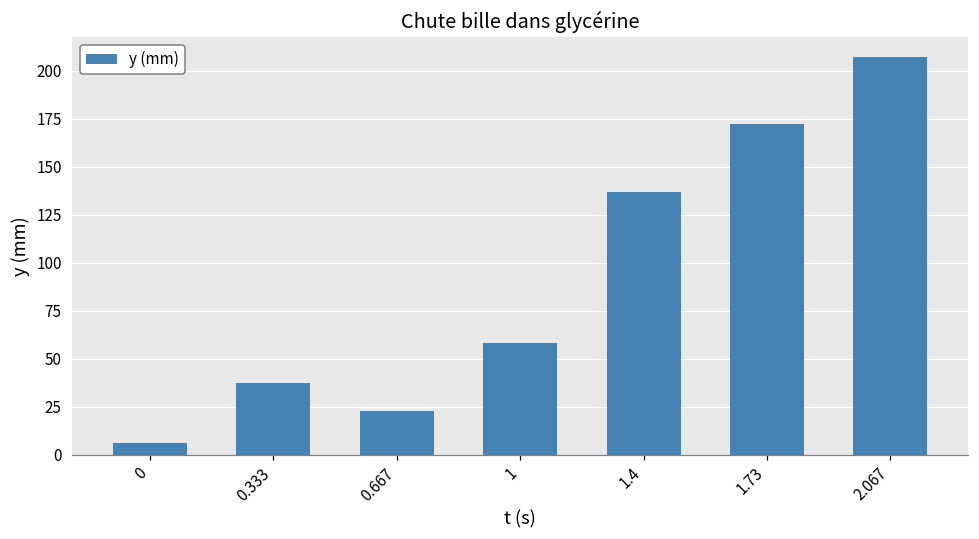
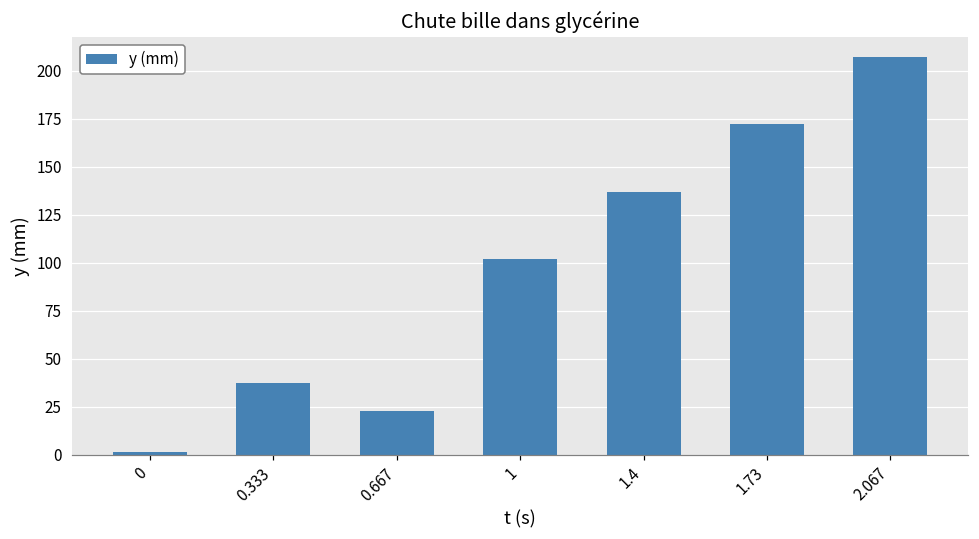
0: 6 -> 1
1: 58 -> 102
